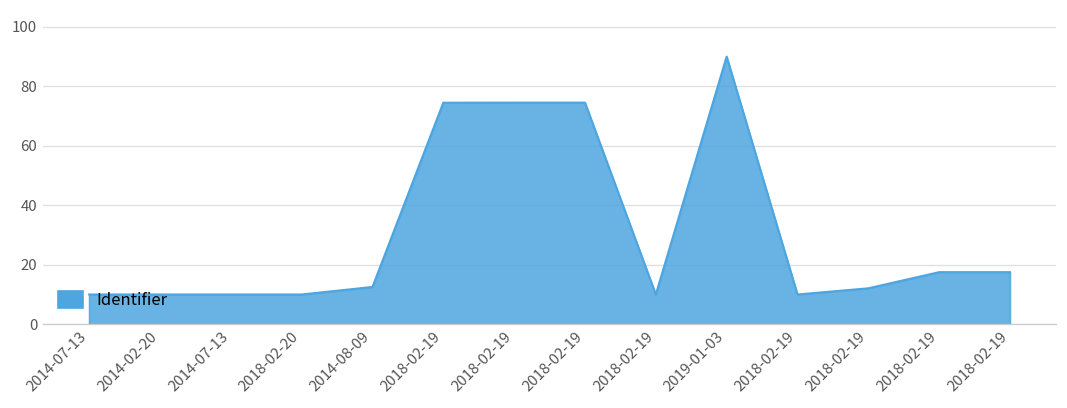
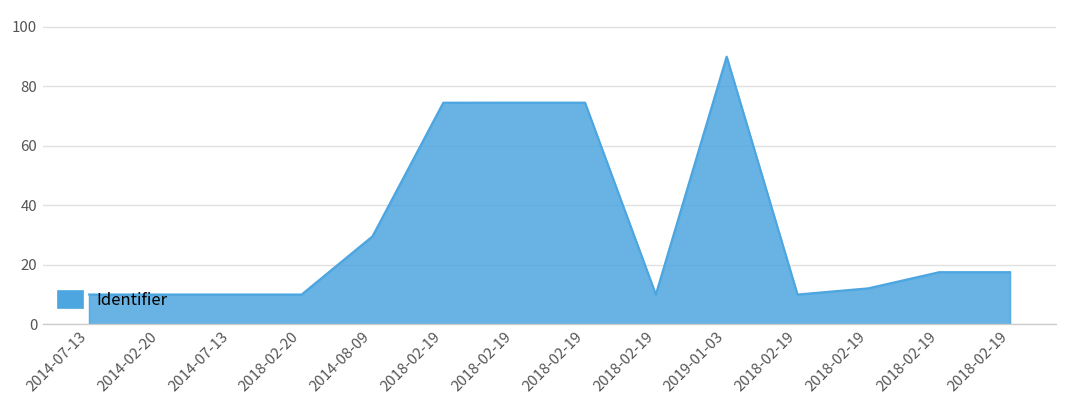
2014-08-09: 13 -> 30
